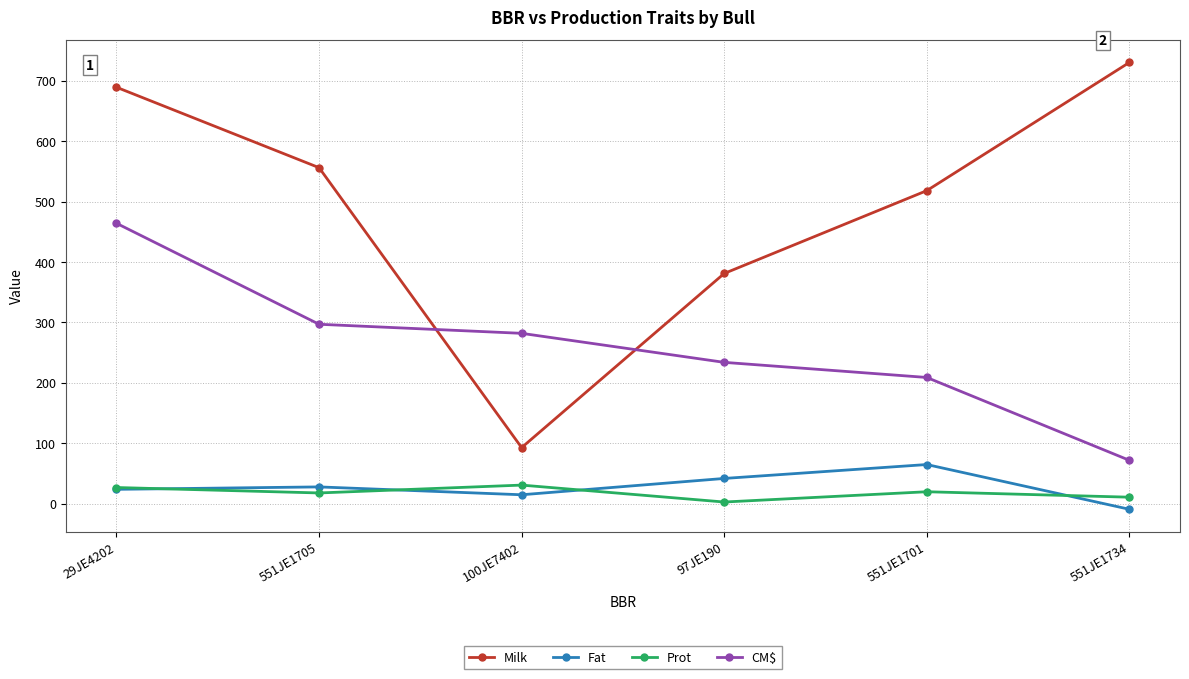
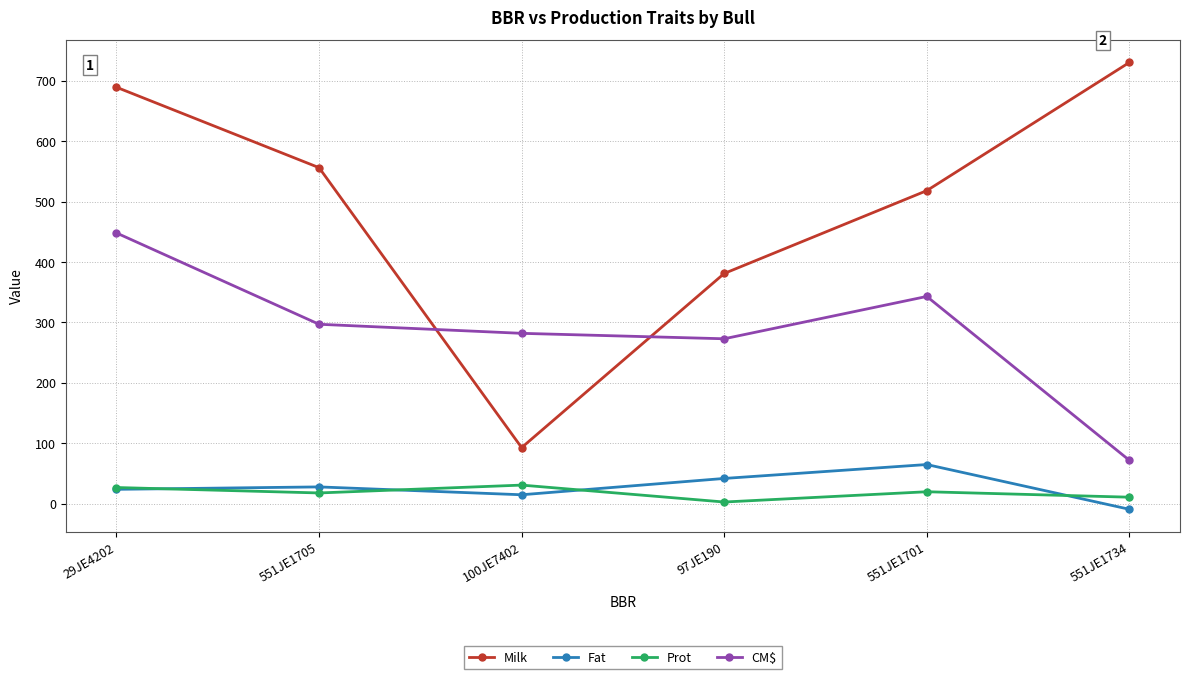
CM$, 29JE4202: 460 -> 450
CM$, 97JE190: 230 -> 270
CM$, 551JE1701: 210 -> 340
